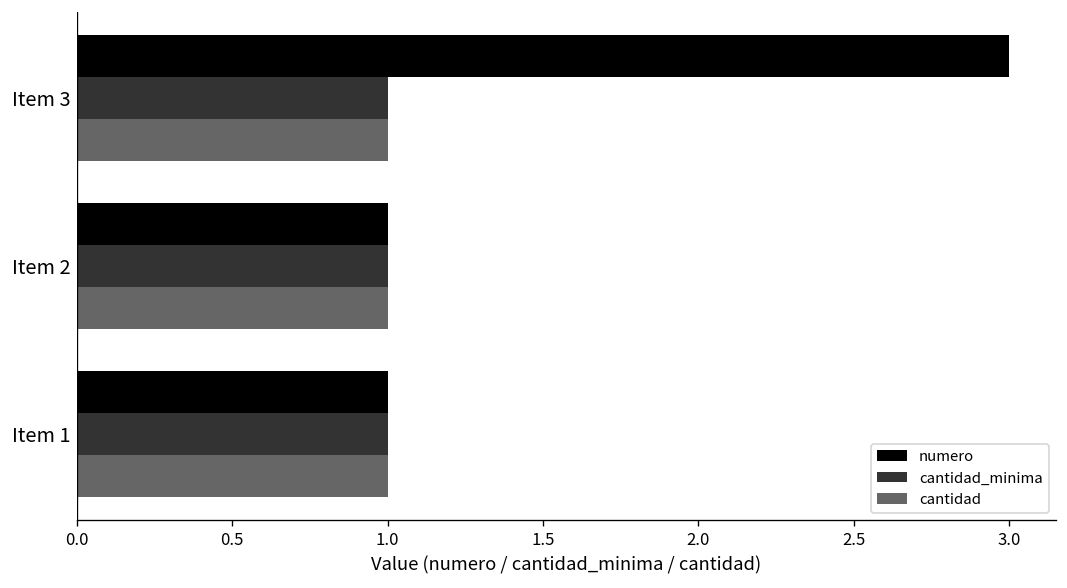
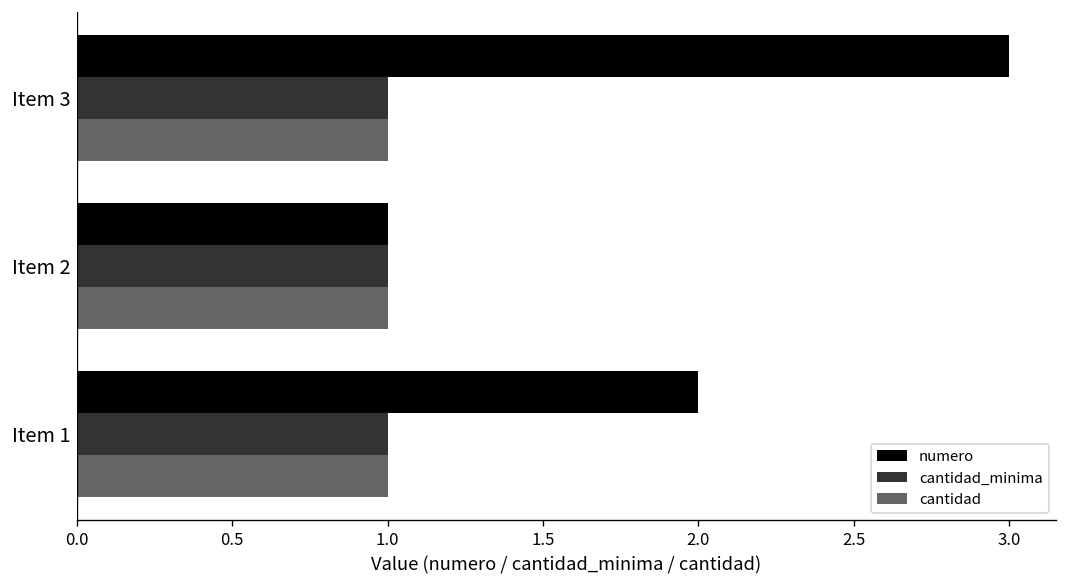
numero, Item 1: 1 -> 2
